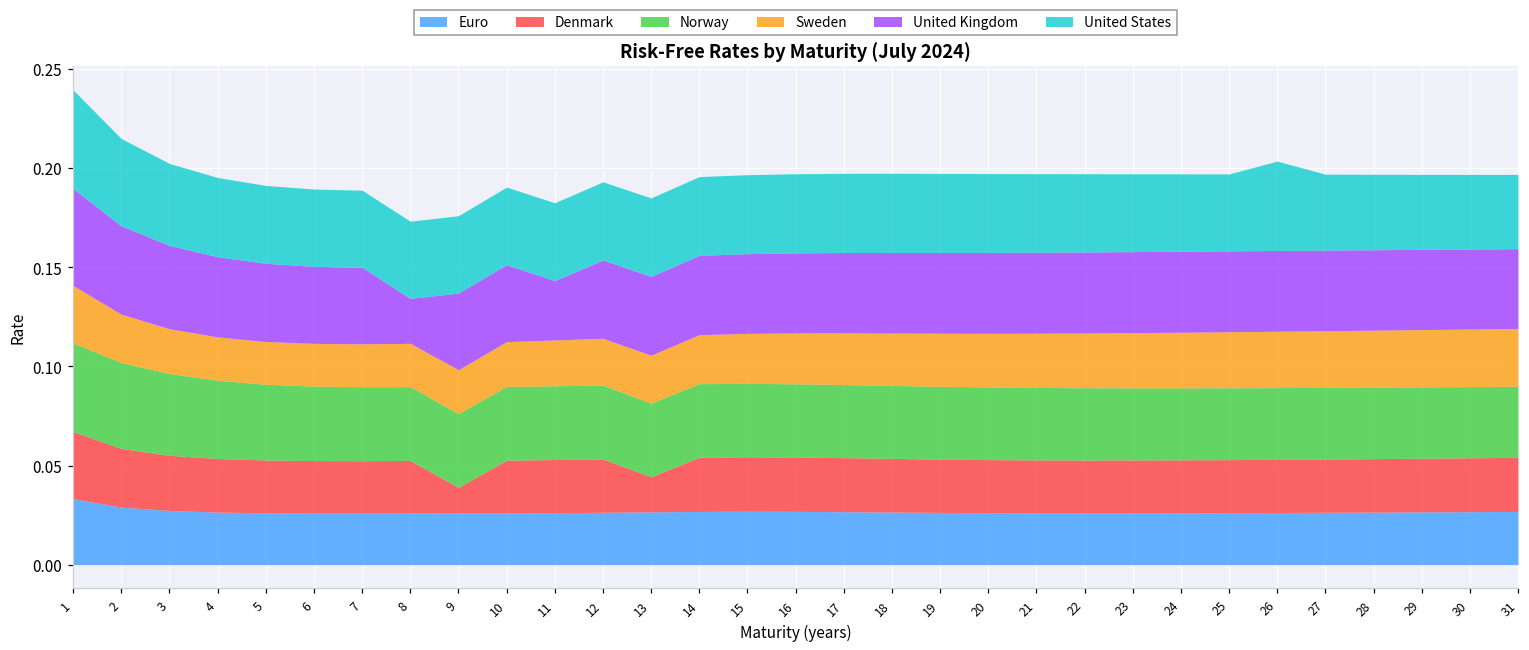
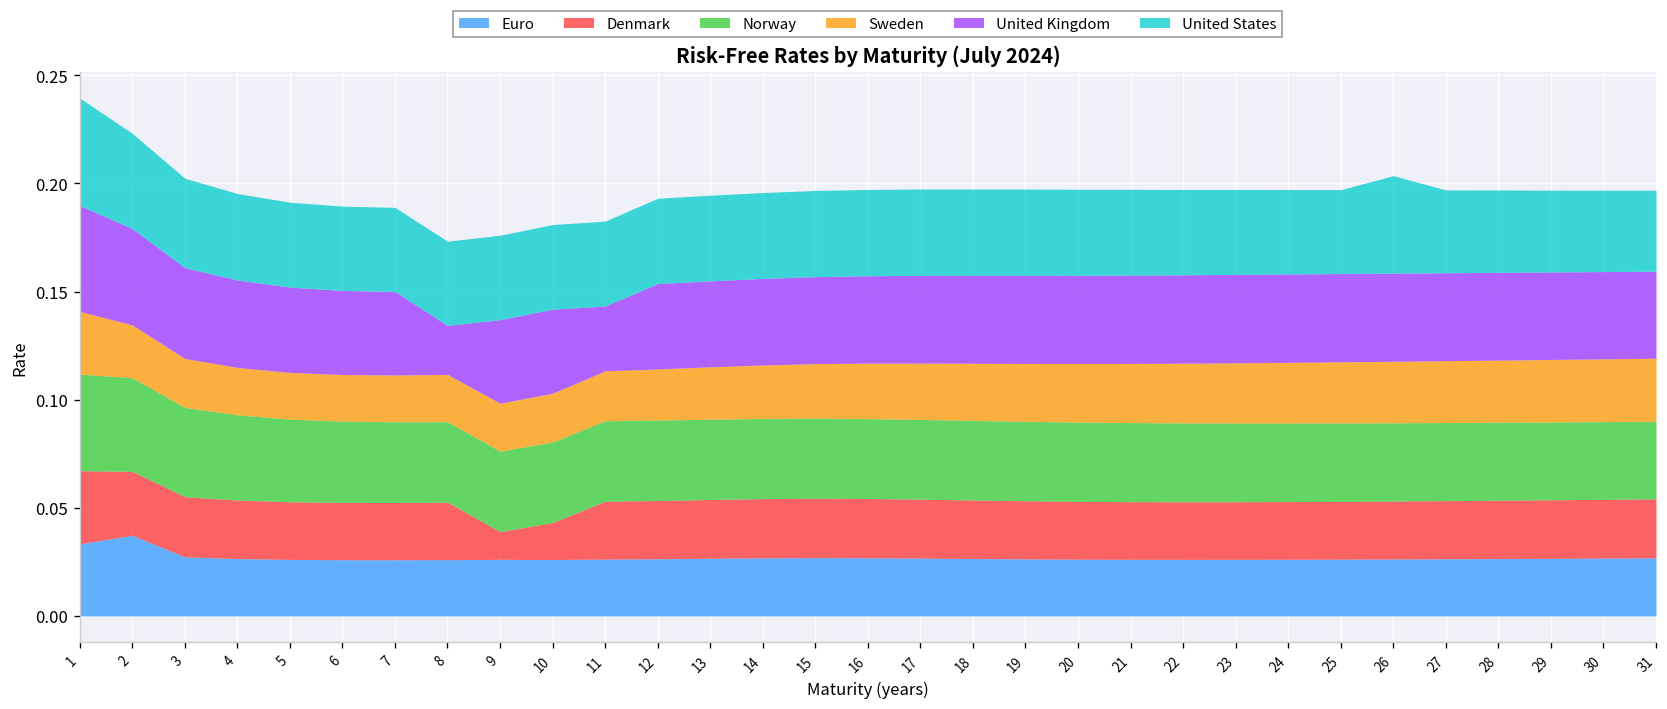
Euro, 2: 0.029 -> 0.037
Denmark, 10: 0.027 -> 0.017
Denmark, 13: 0.018 -> 0.027
